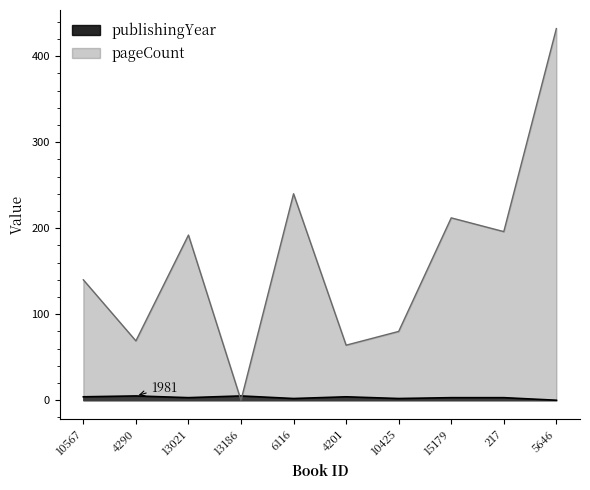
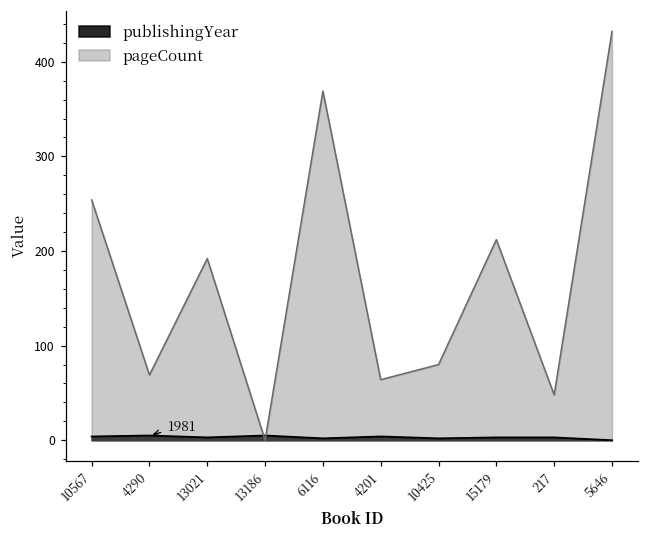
pageCount, 10567: 140 -> 250
pageCount, 6116: 240 -> 370
pageCount, 217: 200 -> 50
